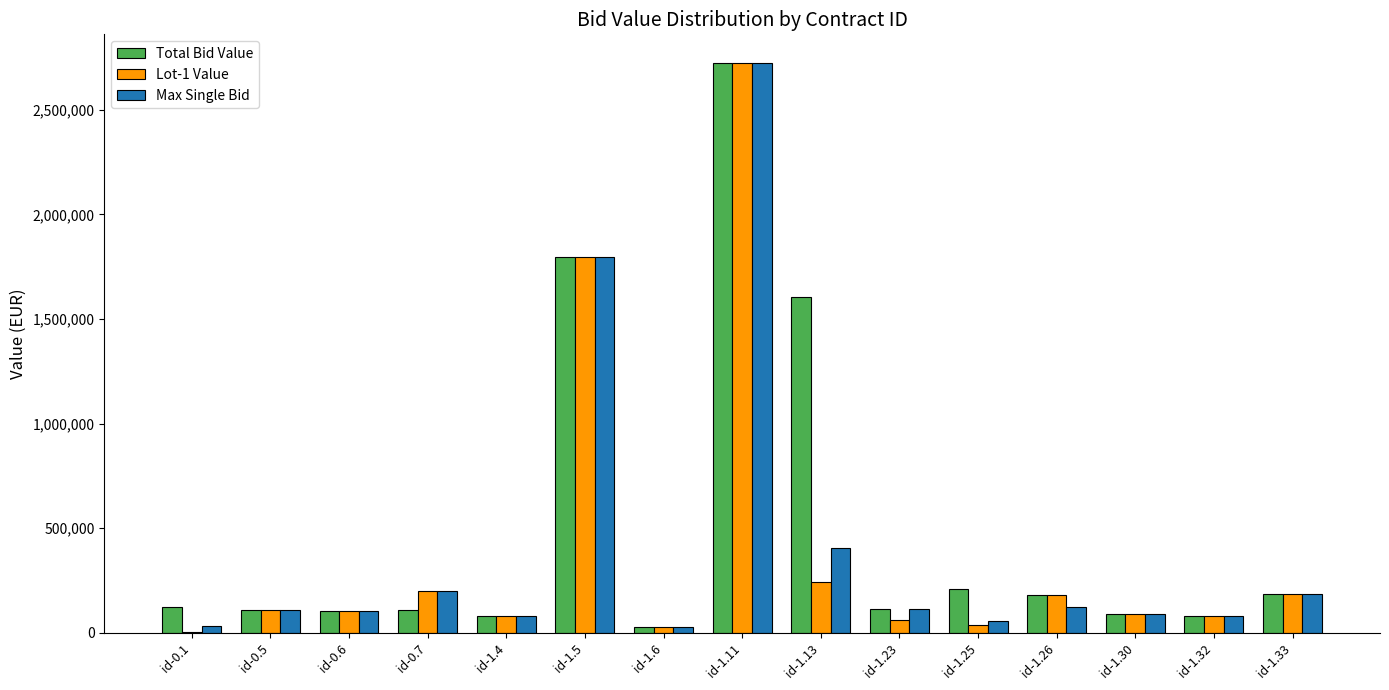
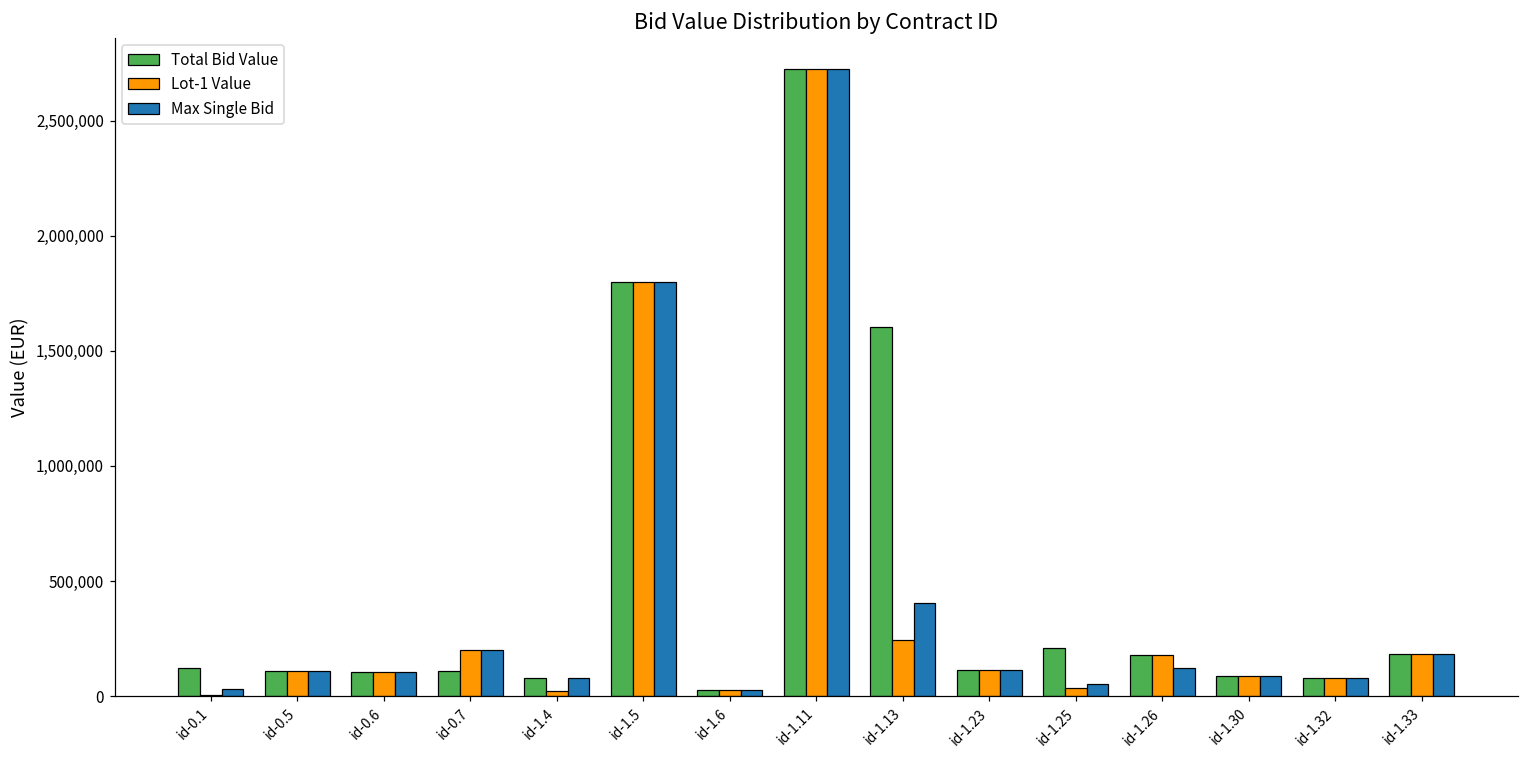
Lot-1 Value, id-1.4: 80,000 -> 20,000
Lot-1 Value, id-1.23: 60,000 -> 110,000
